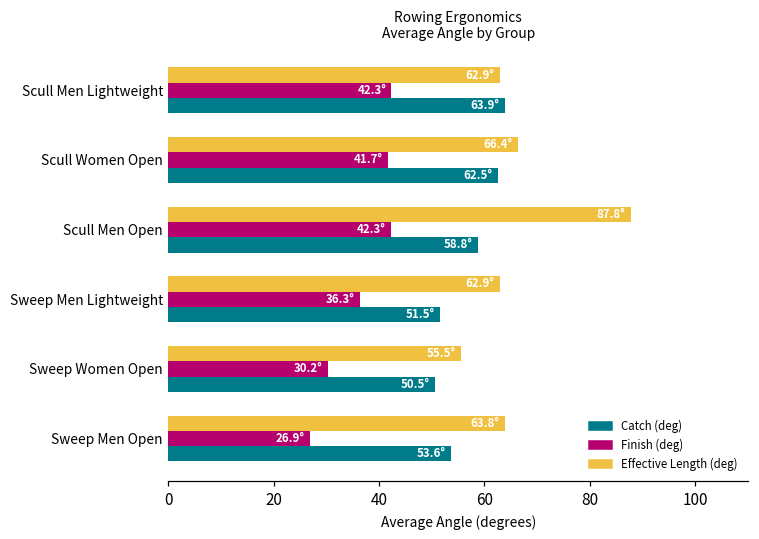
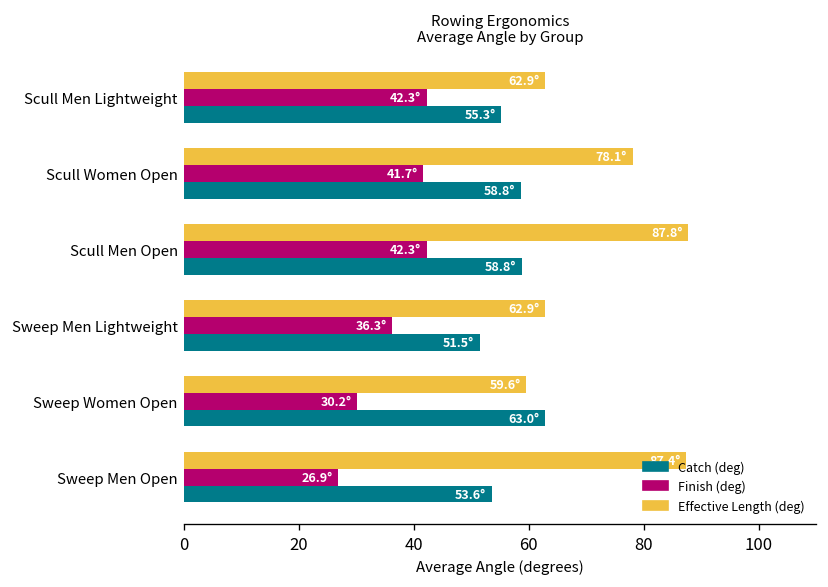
Catch (deg), Scull Men Lightweight: 63.9° -> 55.3°
Effective Length (deg), Scull Women Open: 66.4° -> 78.1°
Catch (deg), Scull Women Open: 62.5° -> 58.8°
Effective Length (deg), Sweep Women Open: 55.5° -> 59.6°
Catch (deg), Sweep Women Open: 50.5° -> 63.0°
Effective Length (deg), Sweep Men Open: 63.8° -> 87.4°
